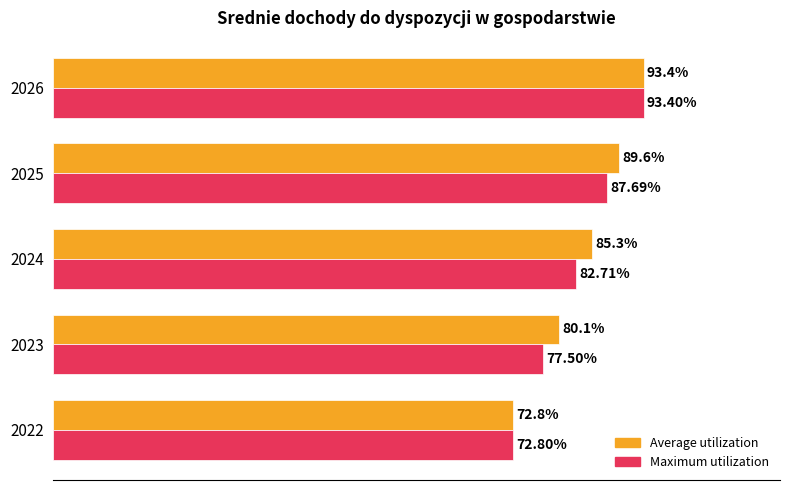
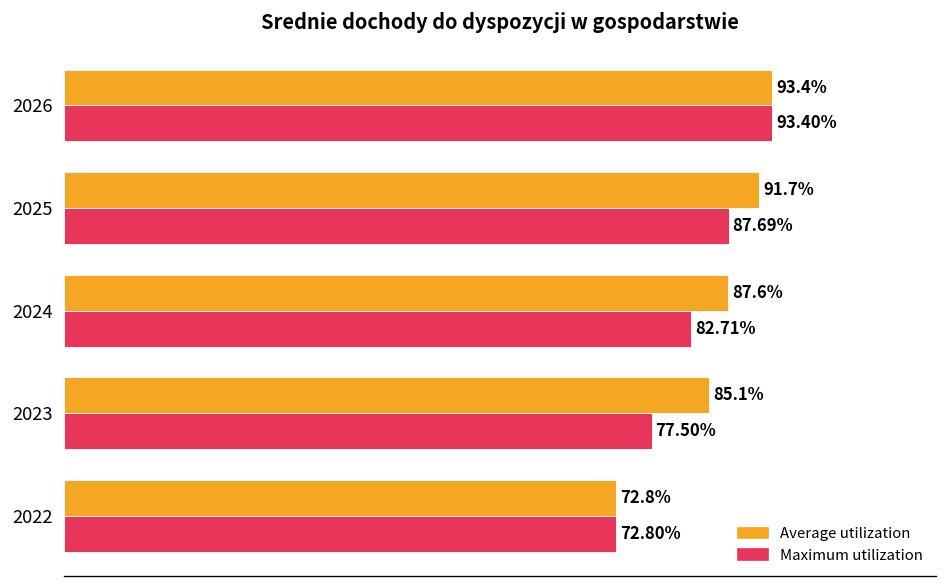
Average utilization, 2025: 89.6% -> 91.7%
Average utilization, 2024: 85.3% -> 87.6%
Average utilization, 2023: 80.1% -> 85.1%
